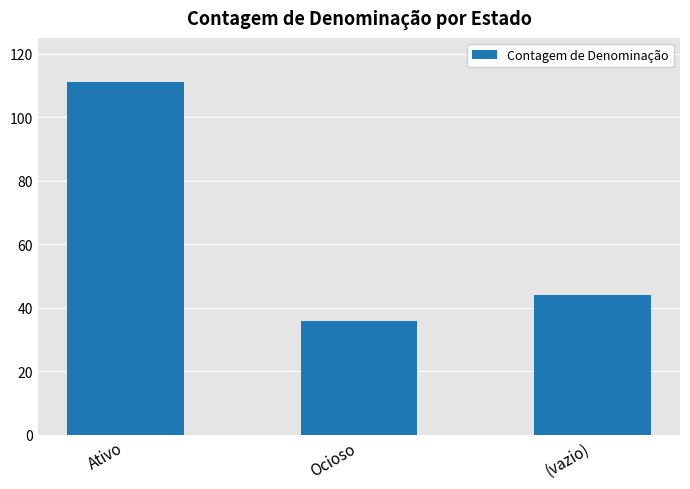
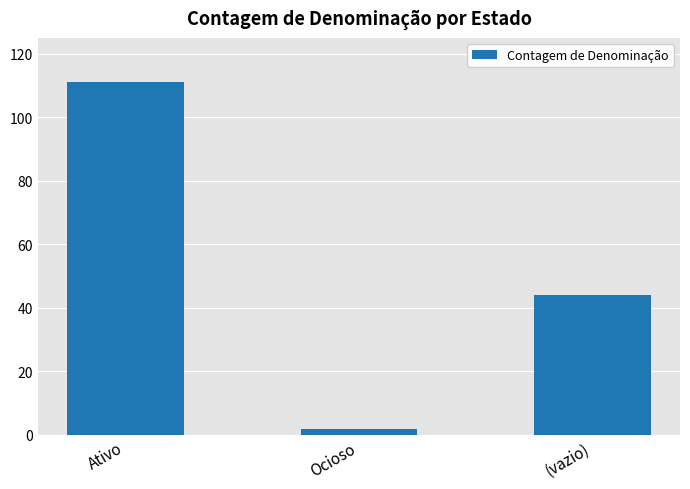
Ocioso: 36 -> 2
